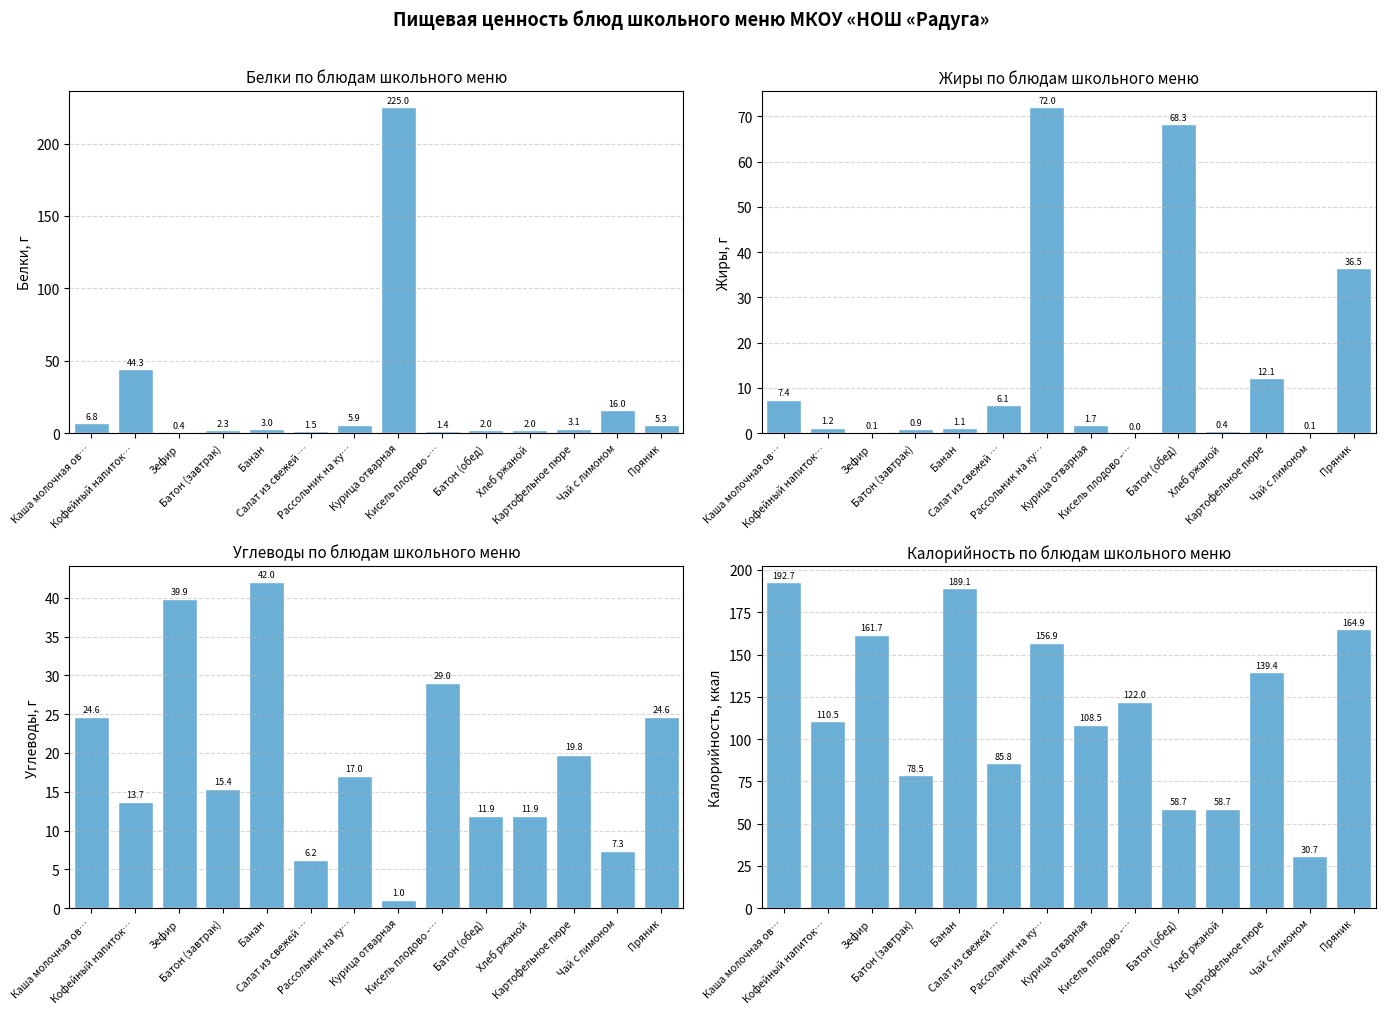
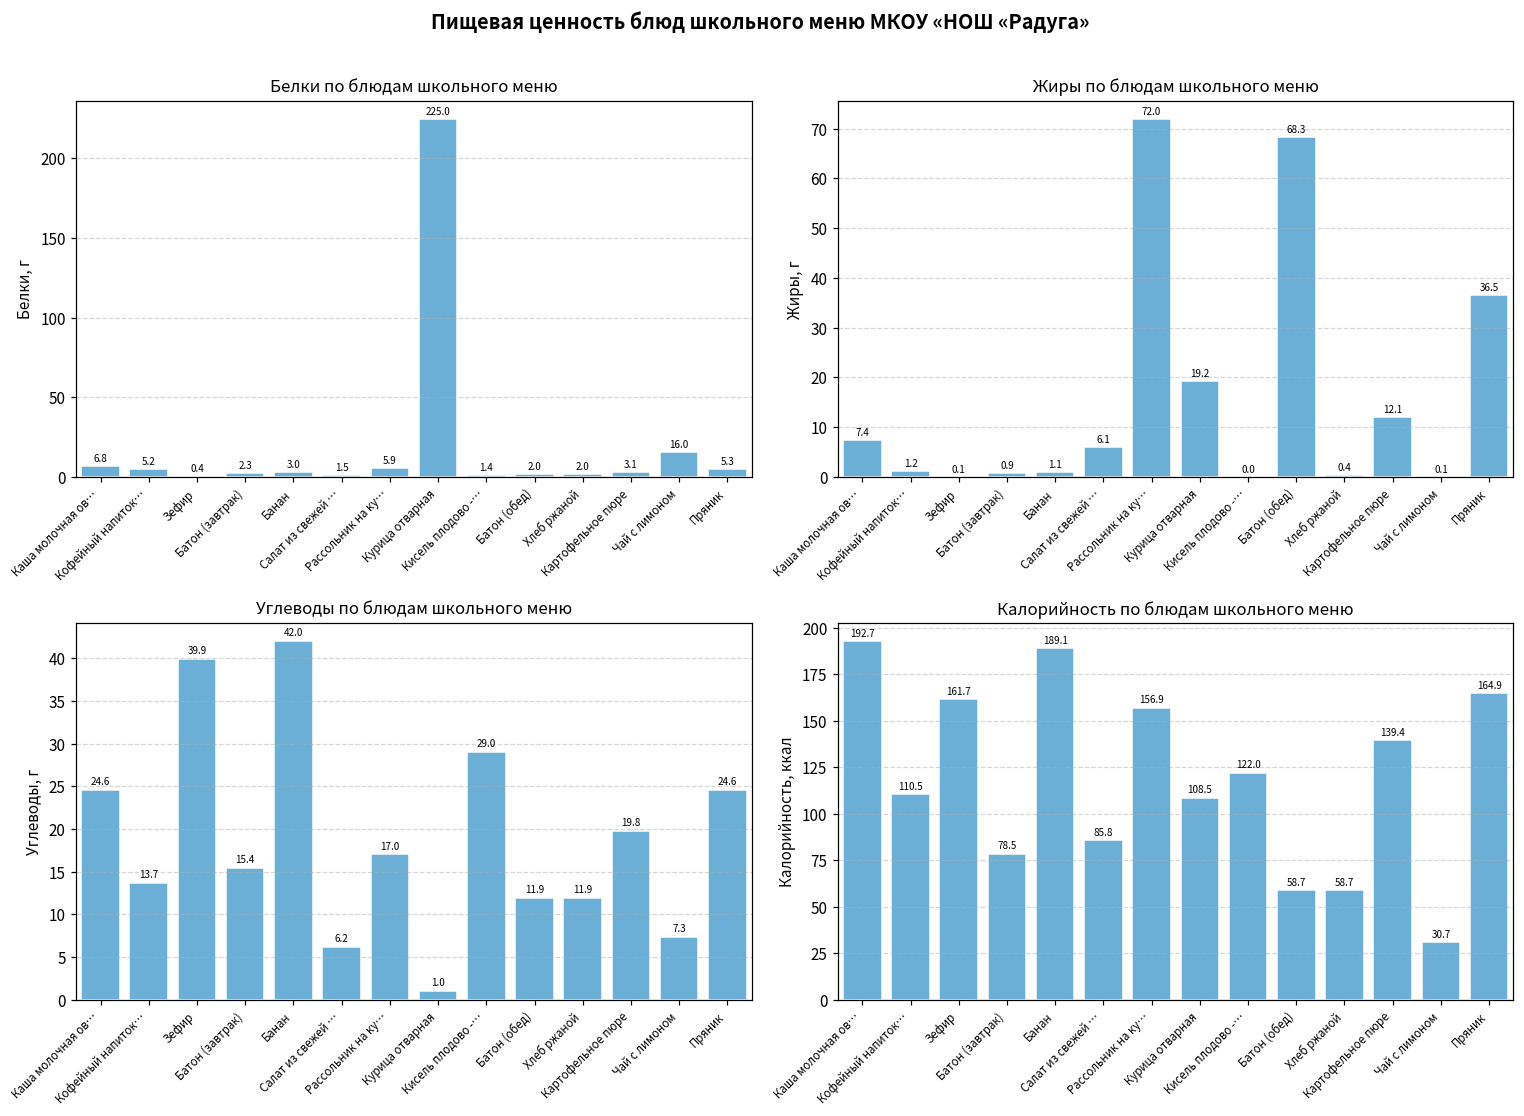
Белки по блюдам школьного меню, Кофейный напиток…: 44.3 -> 5.2
Жиры по блюдам школьного меню, Курица отварная: 1.7 -> 19.2
